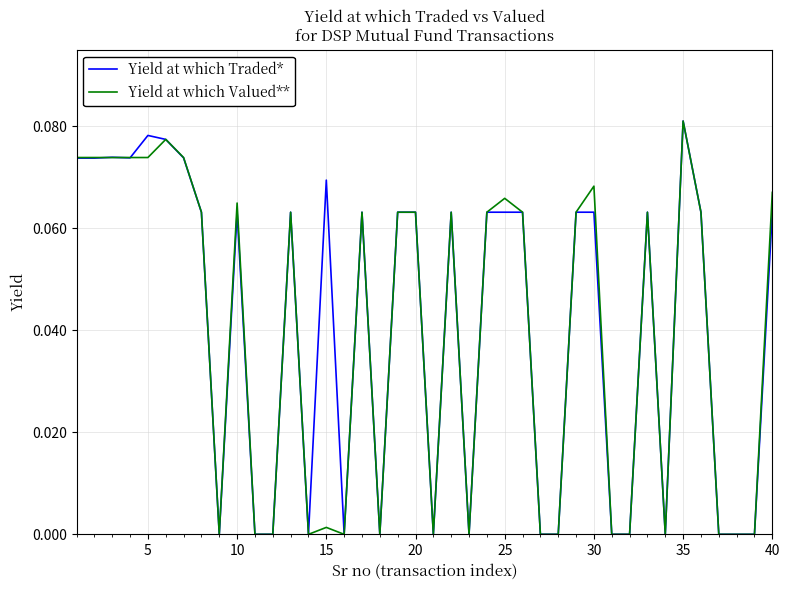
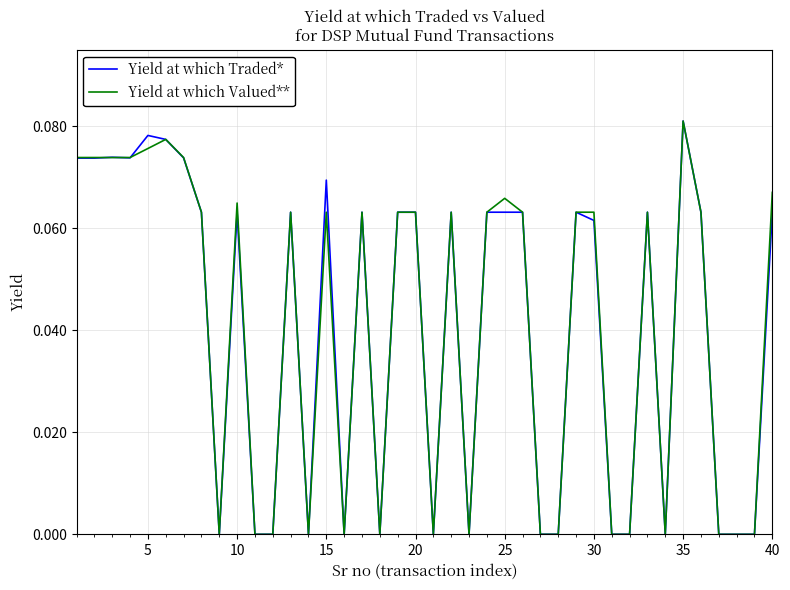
Yield at which Valued**, 5: 0.074 -> 0.076
Yield at which Valued**, 15: 0.001 -> 0.063
Yield at which Traded*, 30: 0.063 -> 0.062
Yield at which Valued**, 30: 0.068 -> 0.063
